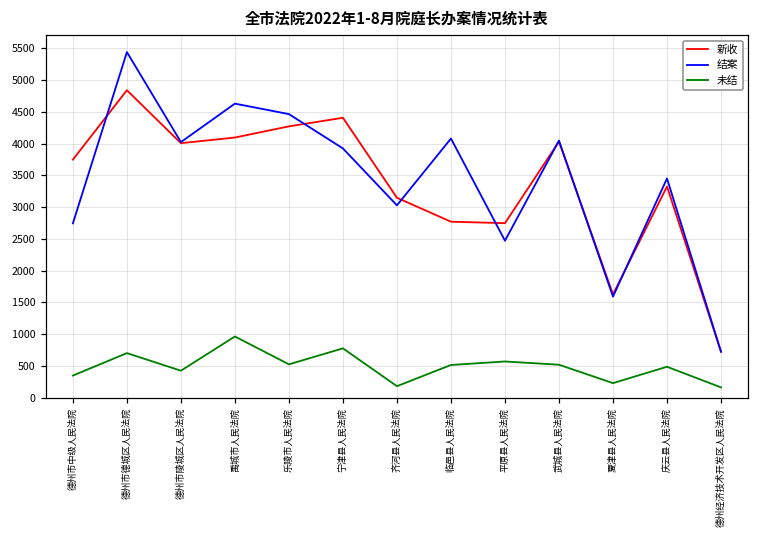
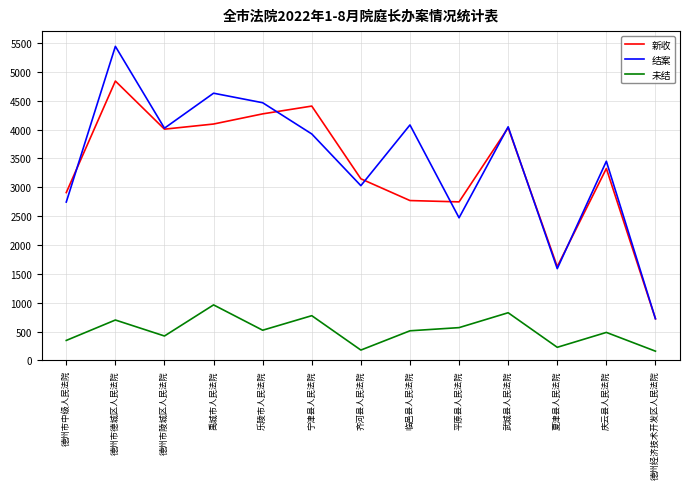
新收, 德州市中级人民法院: 3700 -> 2900
未结, 武城县人民法院: 500 -> 800
